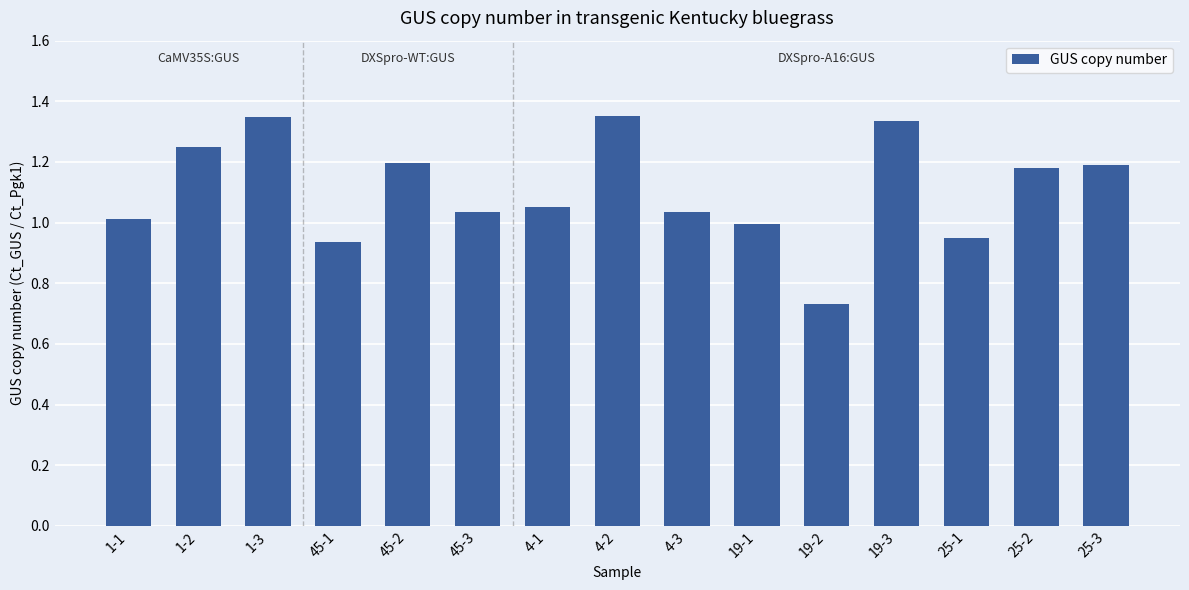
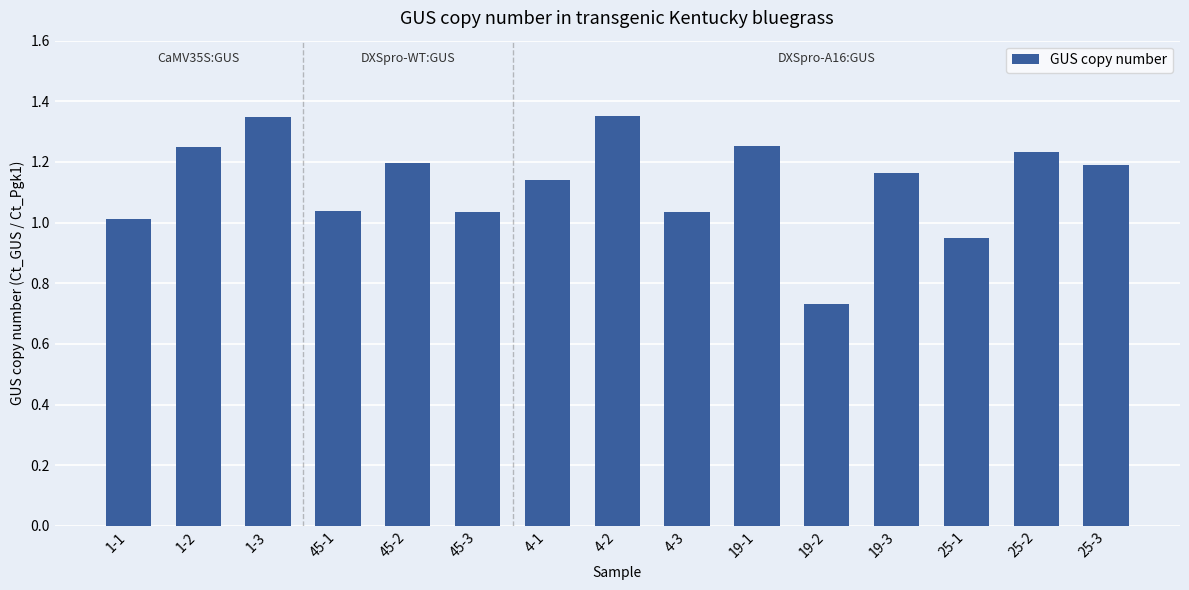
45-1: 0.94 -> 1.04
4-1: 1.05 -> 1.14
19-1: 1.00 -> 1.25
19-3: 1.33 -> 1.16
25-2: 1.18 -> 1.23
